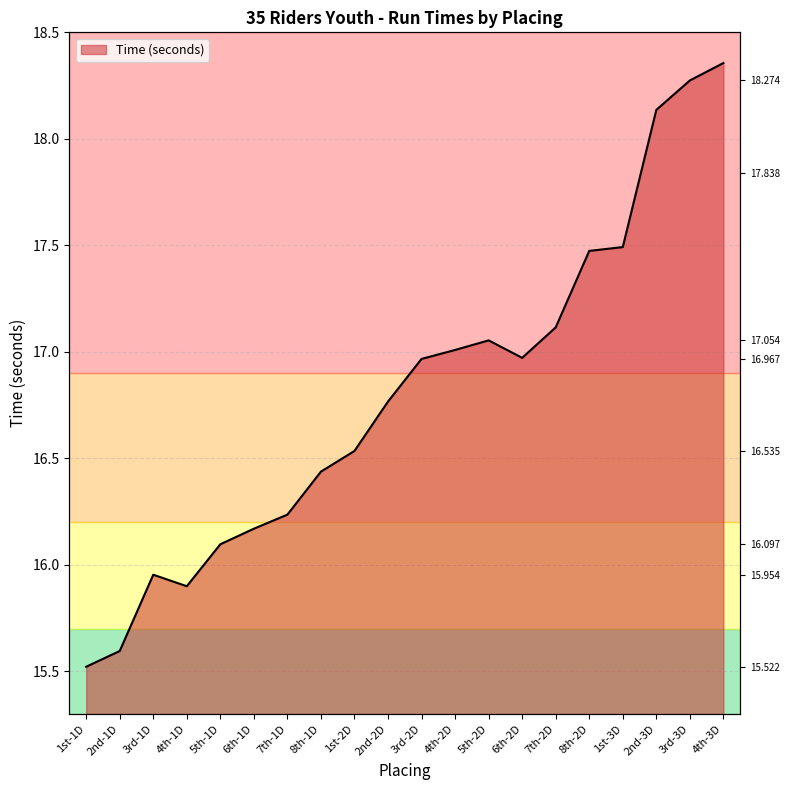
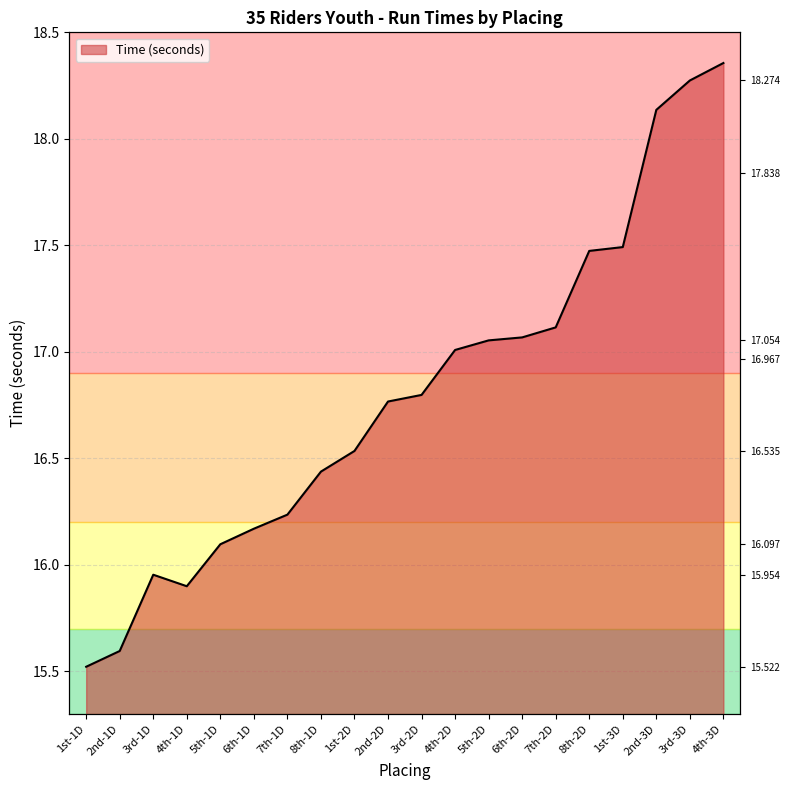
3rd-2D: 16.97 -> 16.80
6th-2D: 16.97 -> 17.07
